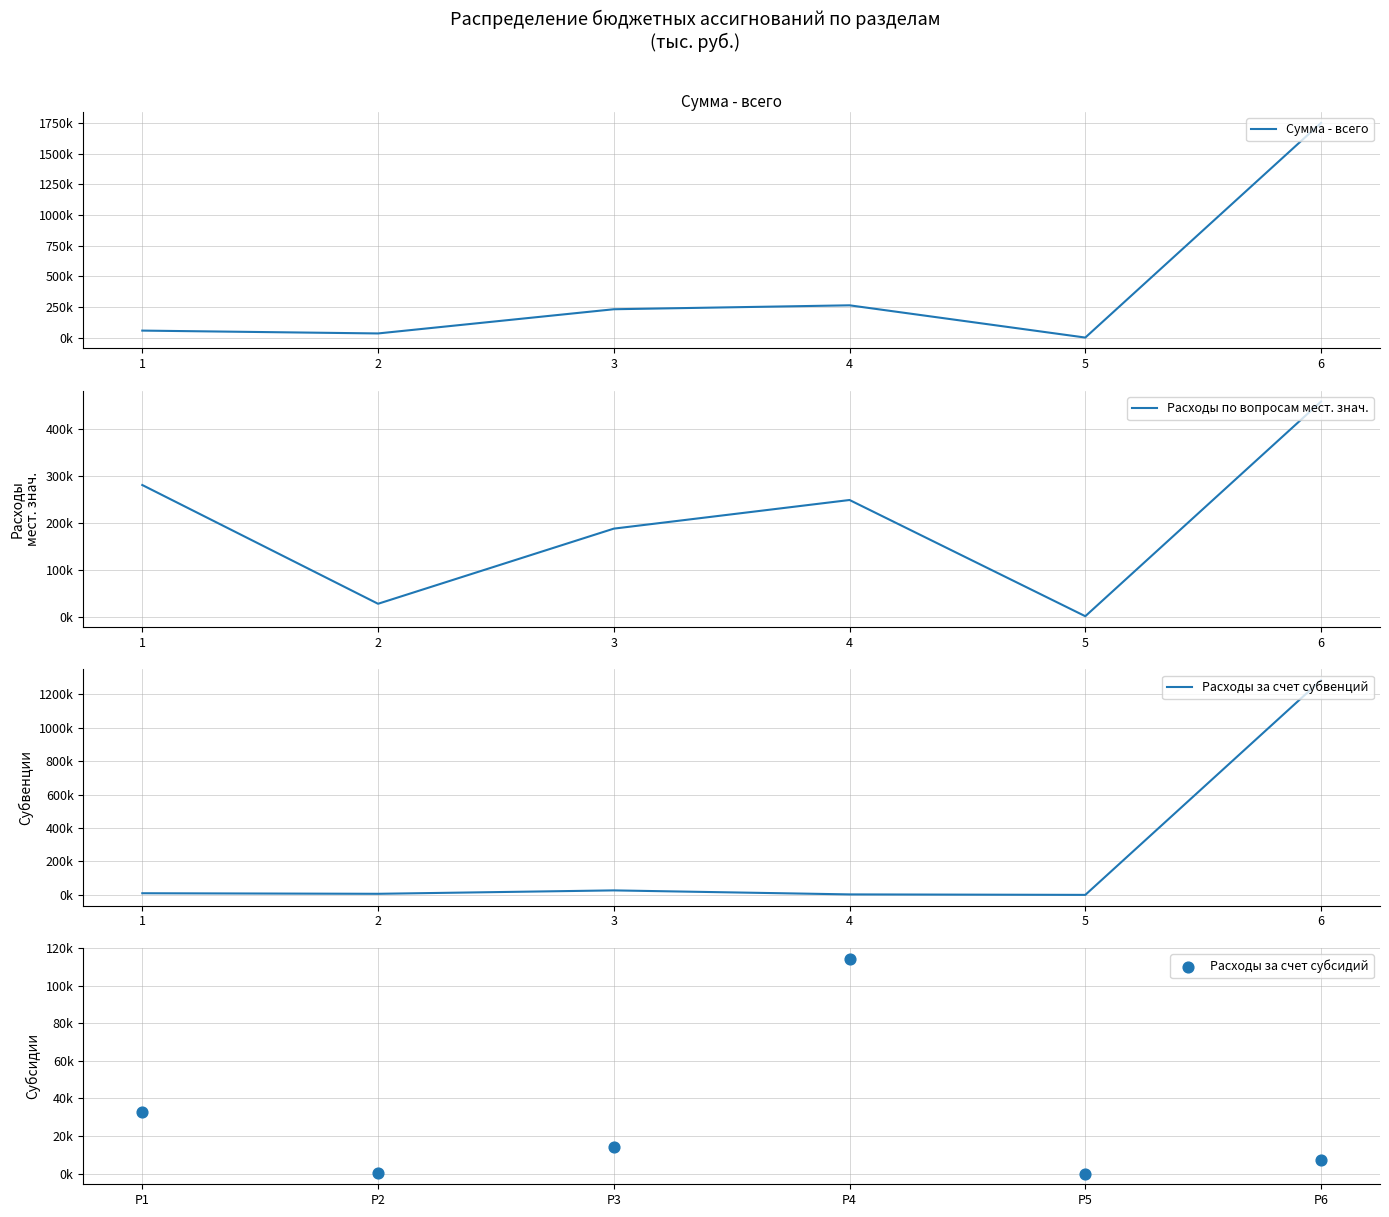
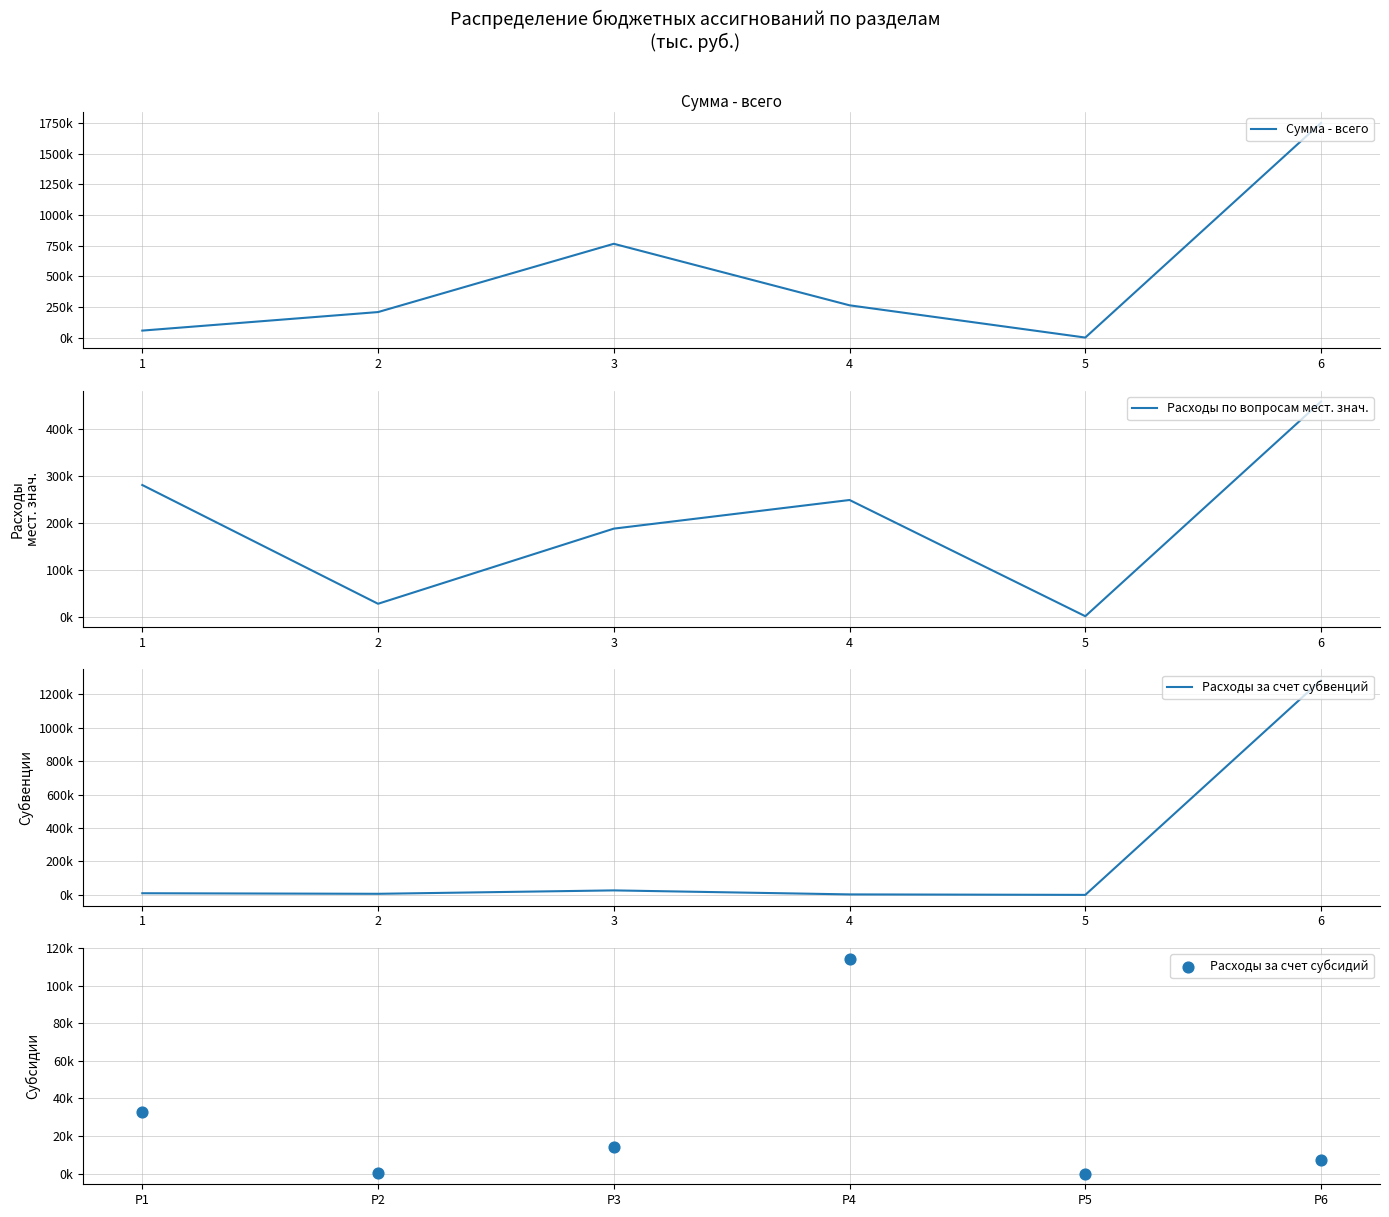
Сумма - всего, 2: 30000 -> 210000
Сумма - всего, 3: 230000 -> 760000
